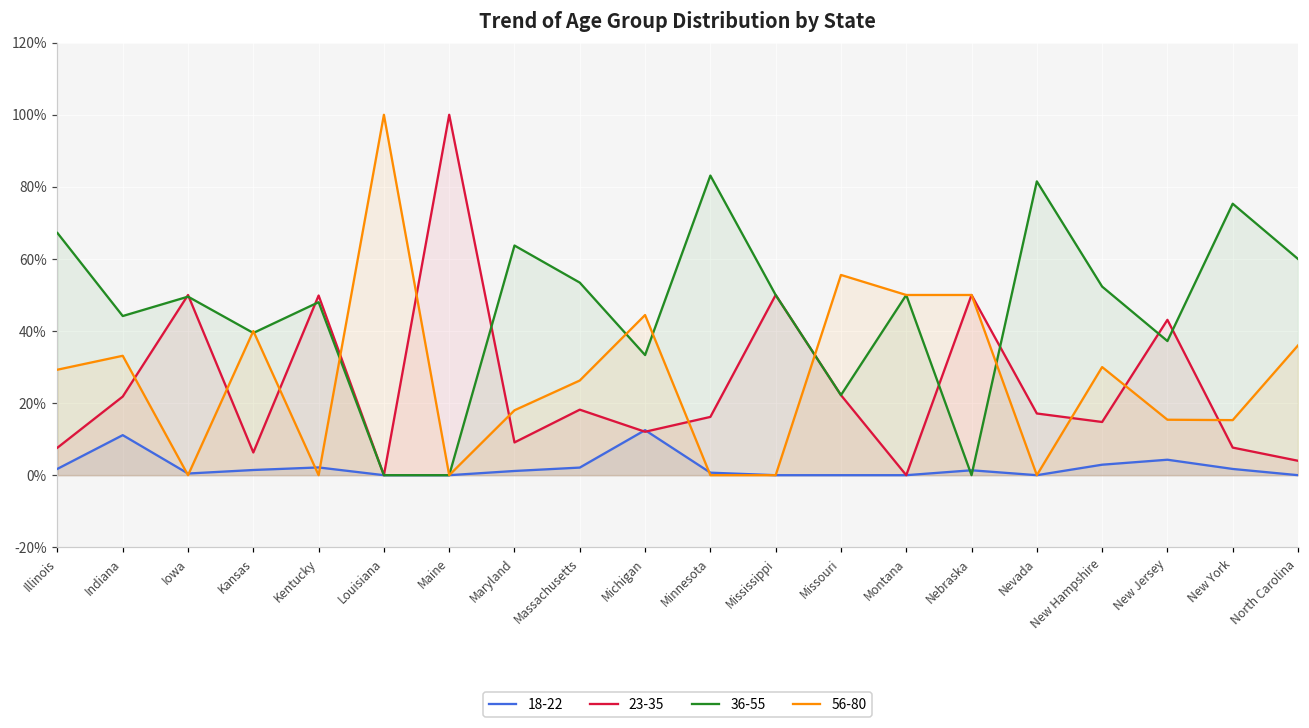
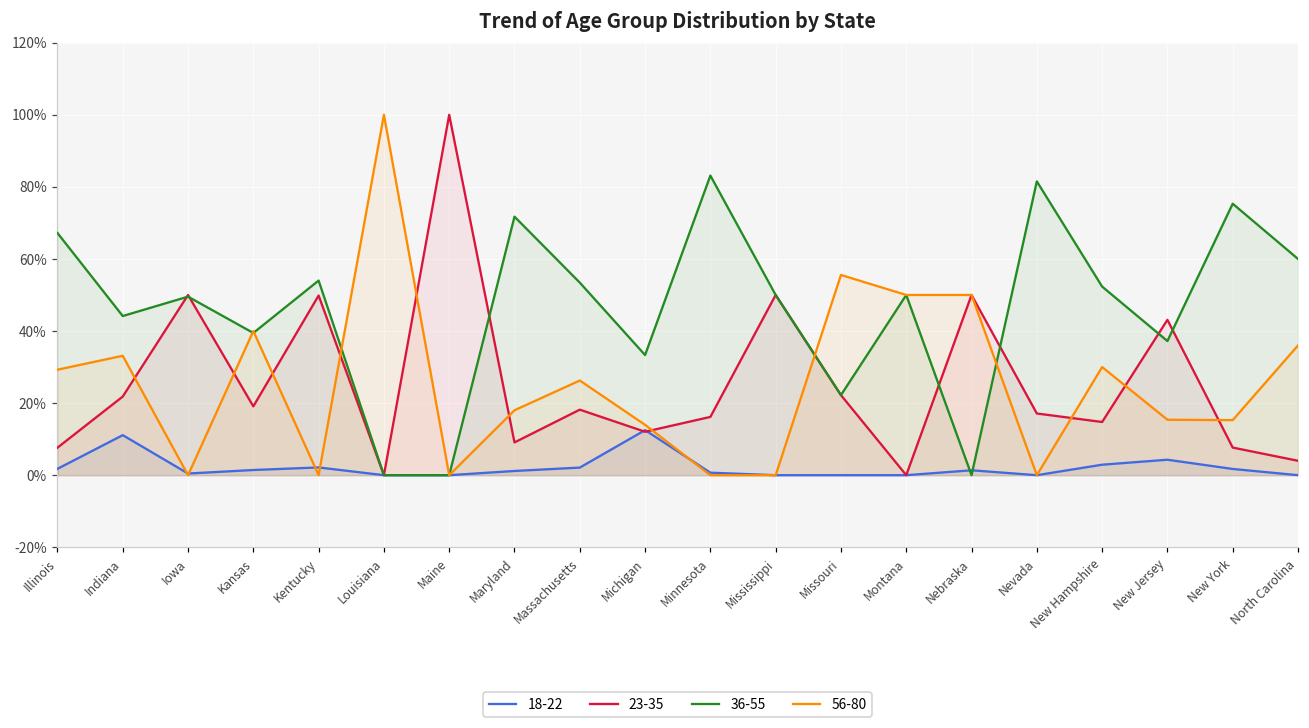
23-35, Kansas: 6% -> 19%
36-55, Kentucky: 48% -> 54%
36-55, Maryland: 64% -> 72%
56-80, Michigan: 44% -> 14%
